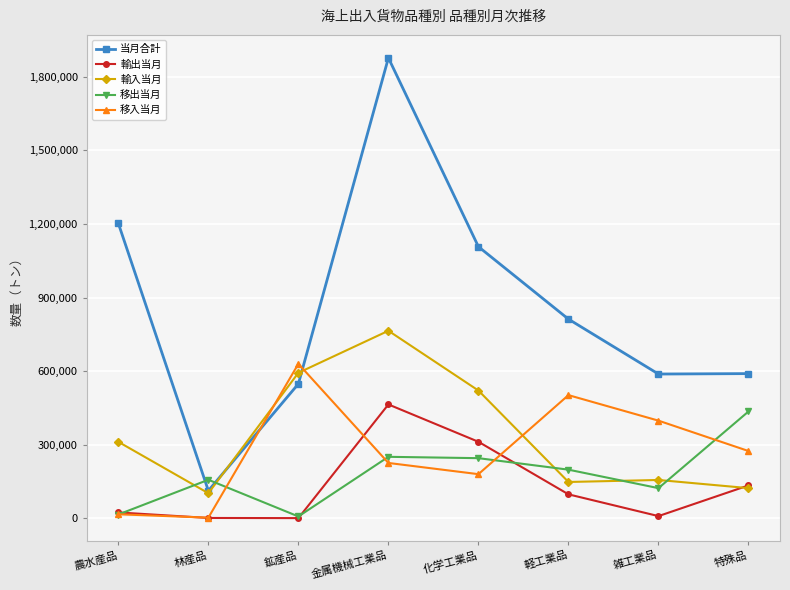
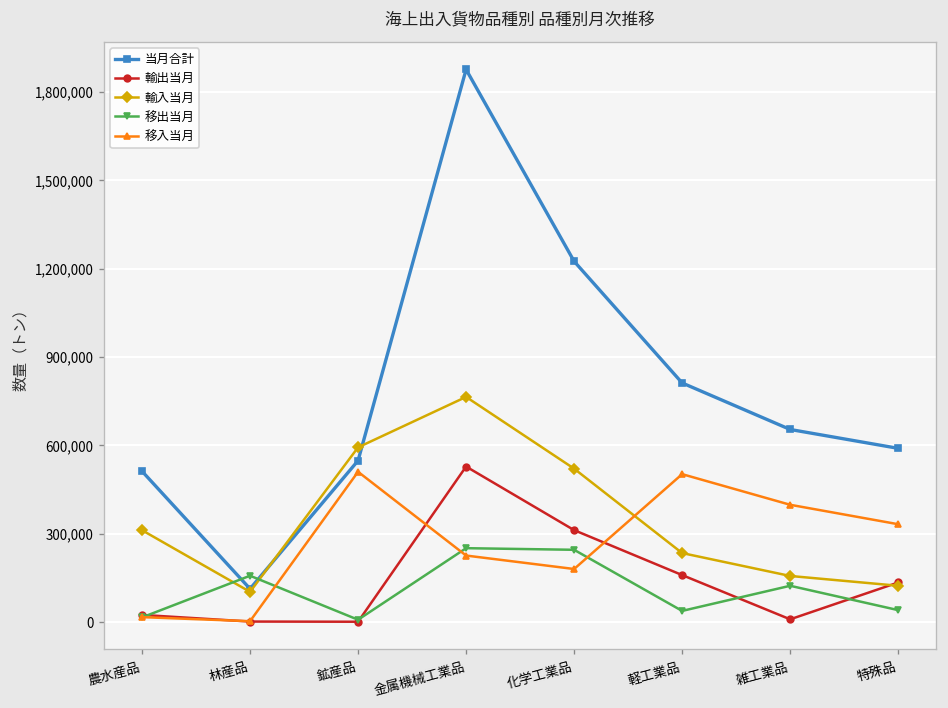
当月合計, 農水産品: 1,200,000 -> 510,000
移入当月, 鉱産品: 630,000 -> 510,000
輸出当月, 金属機械工業品: 460,000 -> 530,000
当月合計, 化学工業品: 1,110,000 -> 1,230,000
輸出当月, 軽工業品: 100,000 -> 160,000
輸入当月, 軽工業品: 150,000 -> 230,000
移出当月, 軽工業品: 200,000 -> 40,000
当月合計, 雑工業品: 590,000 -> 650,000
移出当月, 特殊品: 440,000 -> 40,000
移入当月, 特殊品: 270,000 -> 330,000
